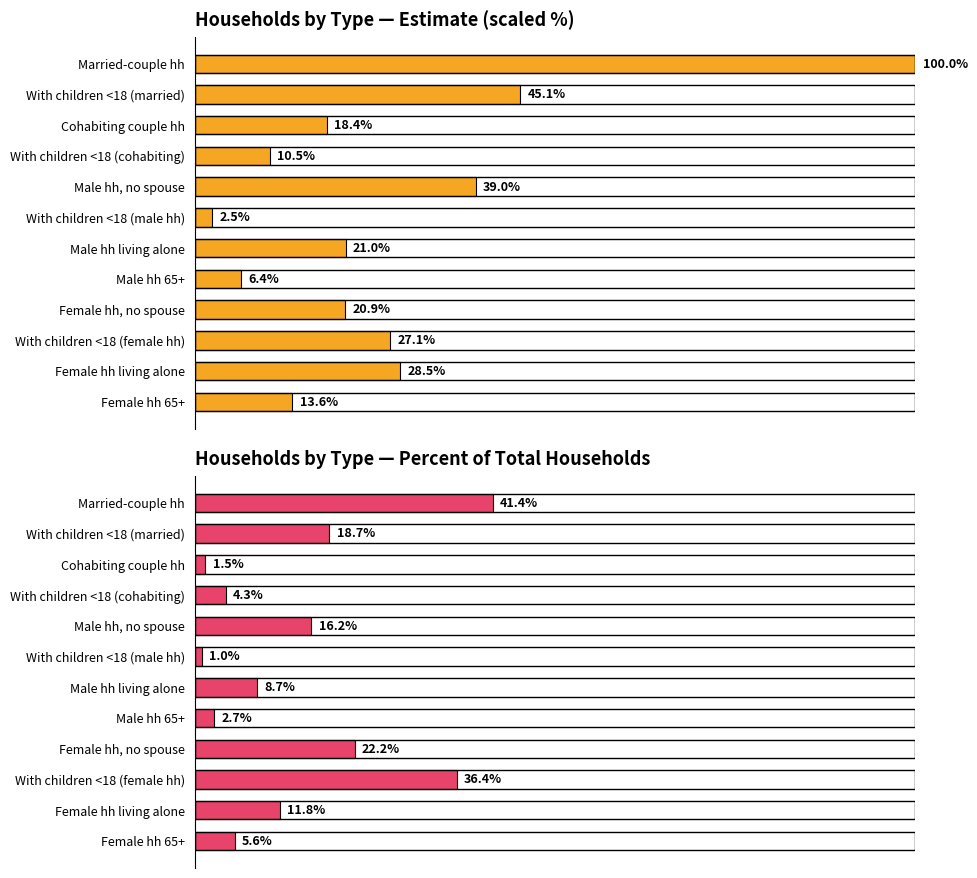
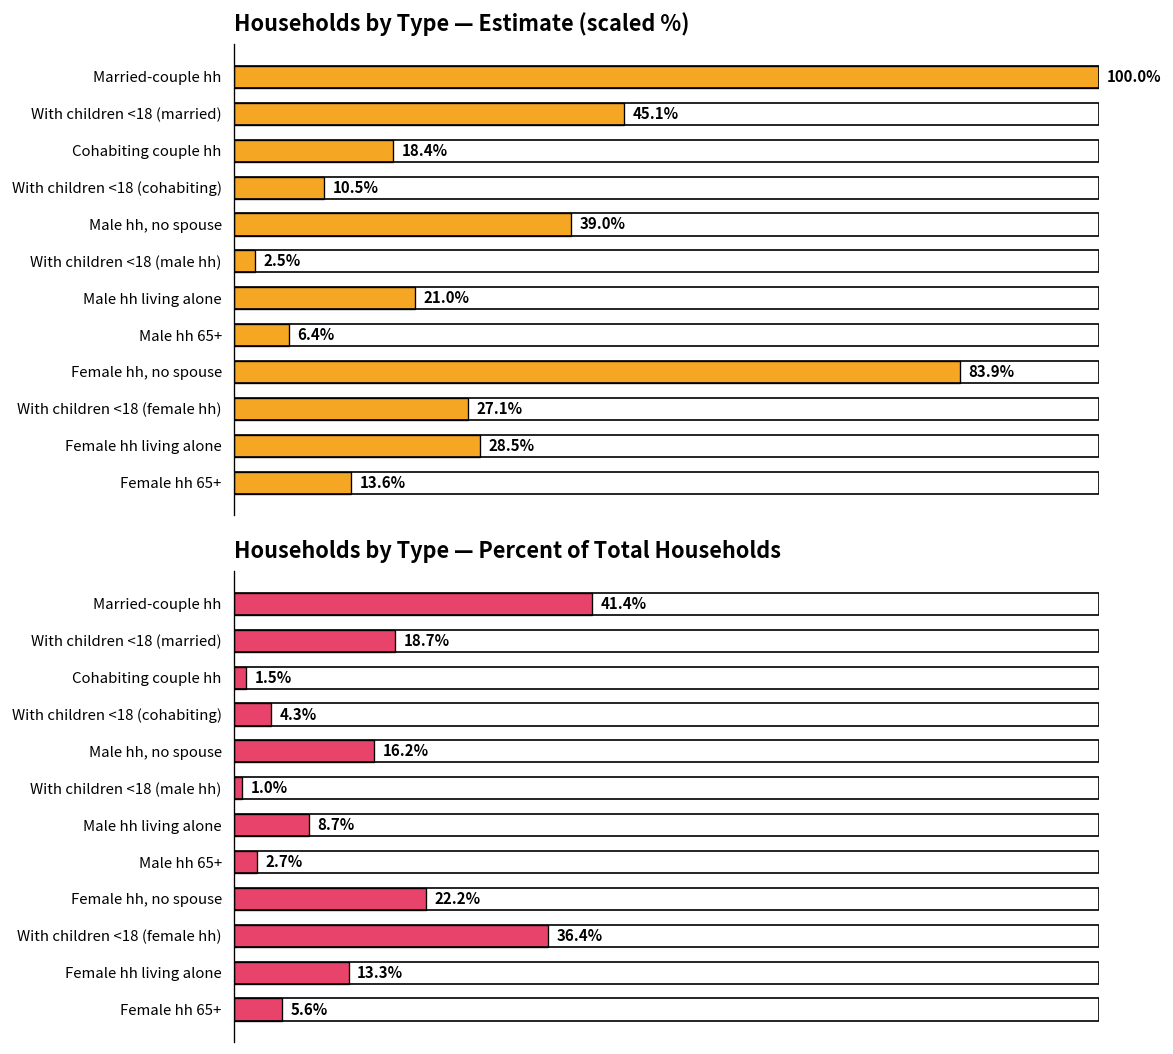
Households by Type — Estimate (scaled %), Female hh, no spouse: 20.9% -> 83.9%
Households by Type — Percent of Total Households, Female hh living alone: 11.8% -> 13.3%
